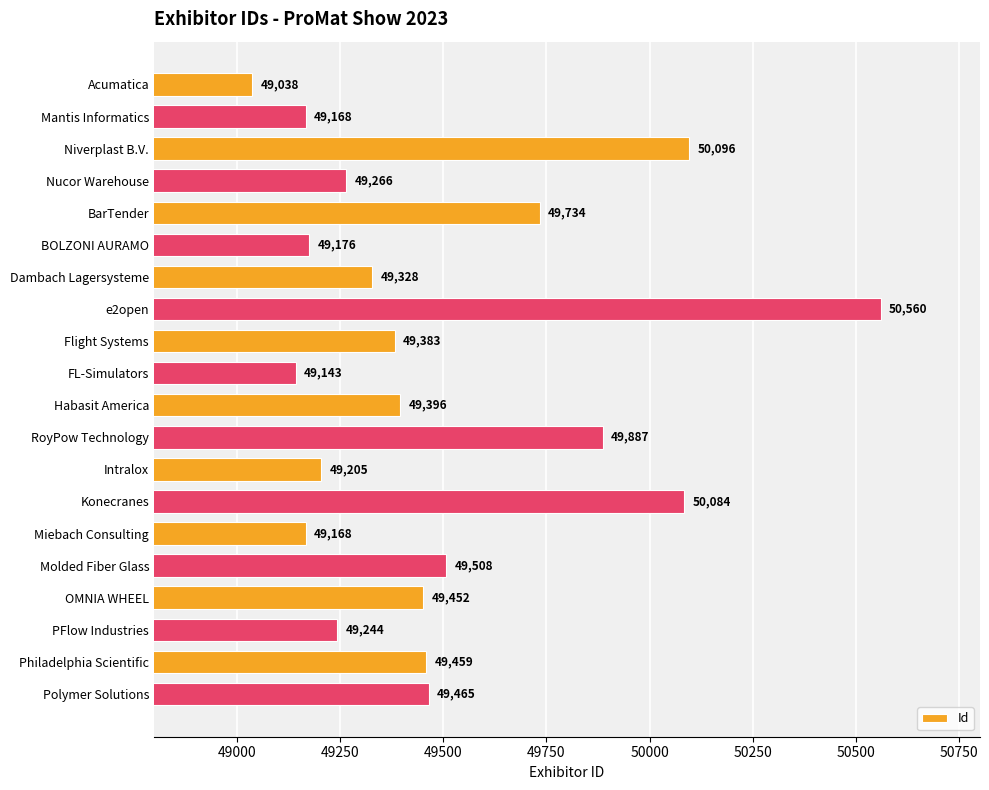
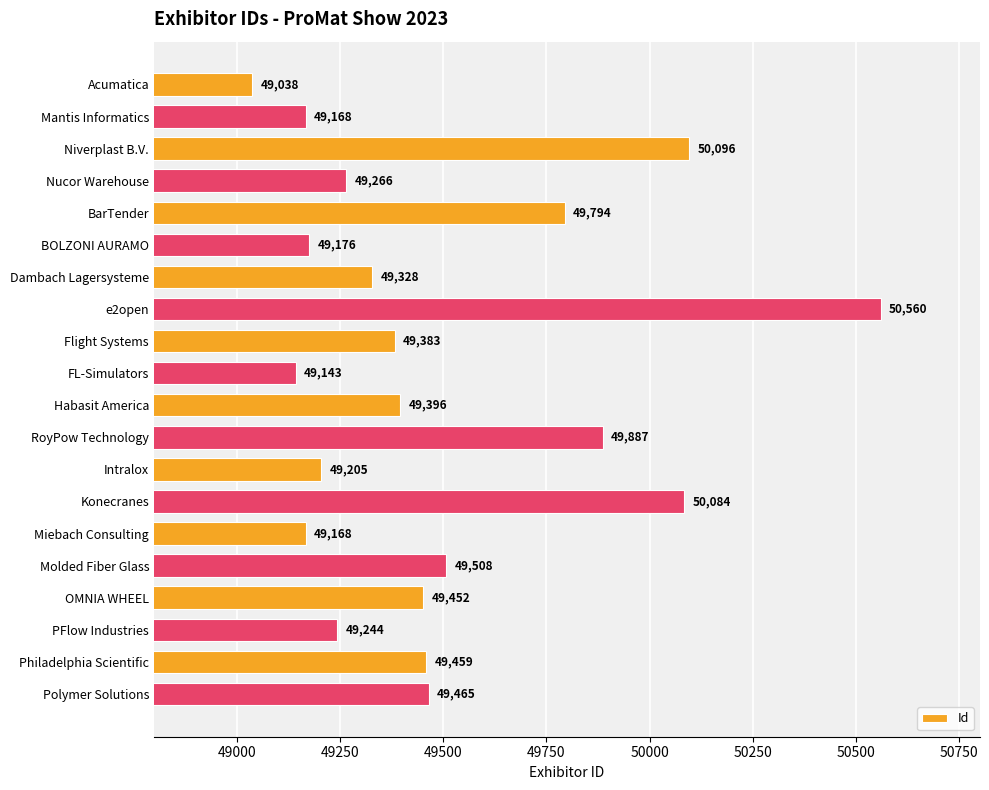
BarTender: 49,734 -> 49,794
